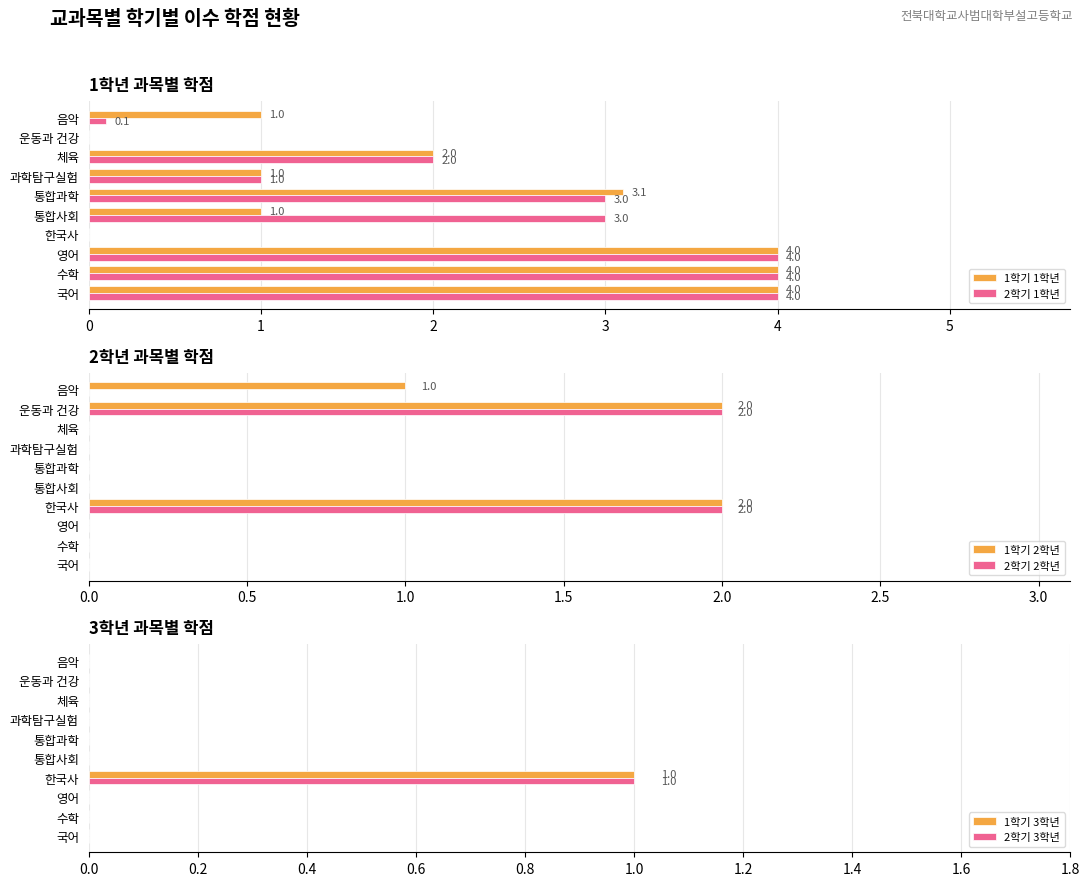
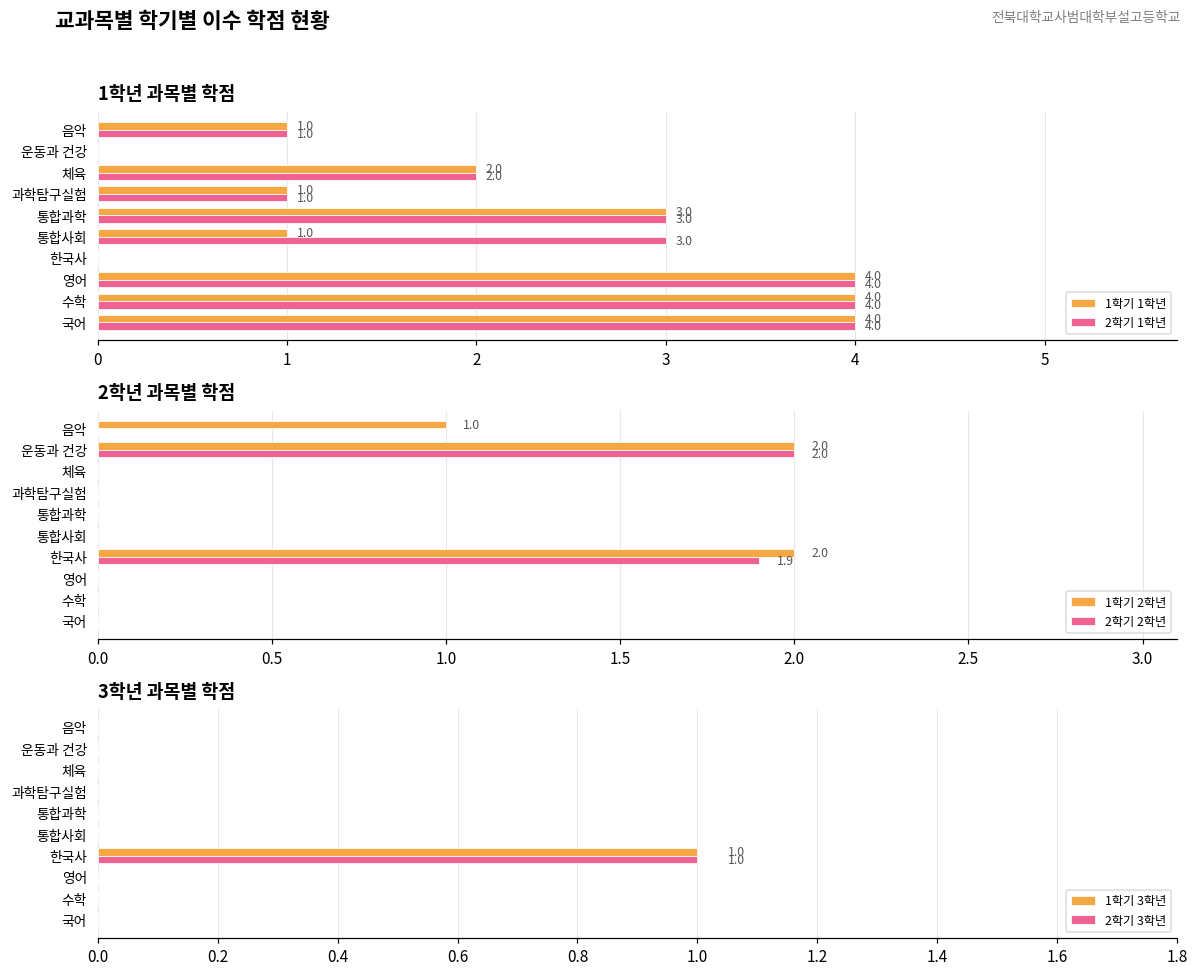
1학년 과목별 학점, 2학기 1학년, 음악: 0.1 -> 1.0
1학년 과목별 학점, 1학기 1학년, 통합과학: 3.1 -> 3.0
2학년 과목별 학점, 2학기 2학년, 한국사: 2.0 -> 1.9
